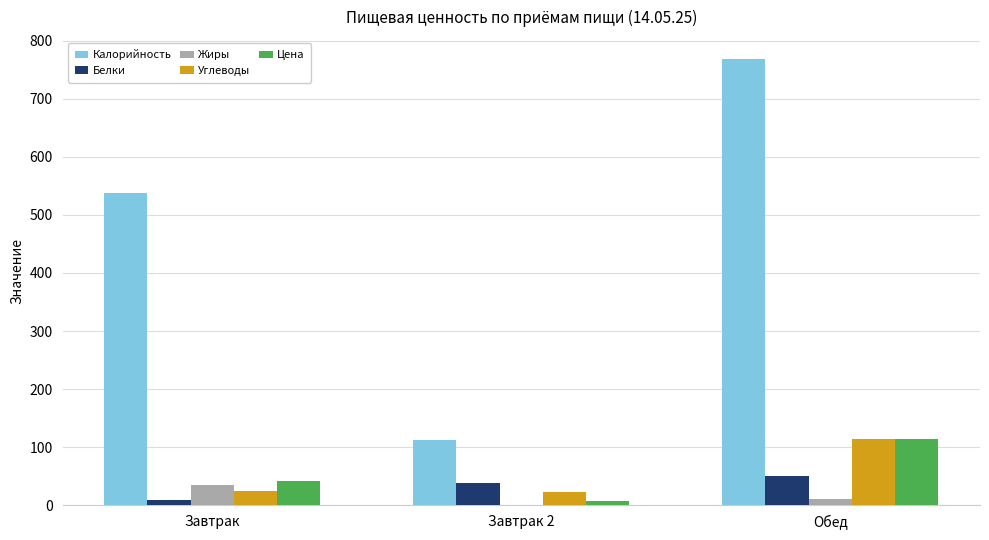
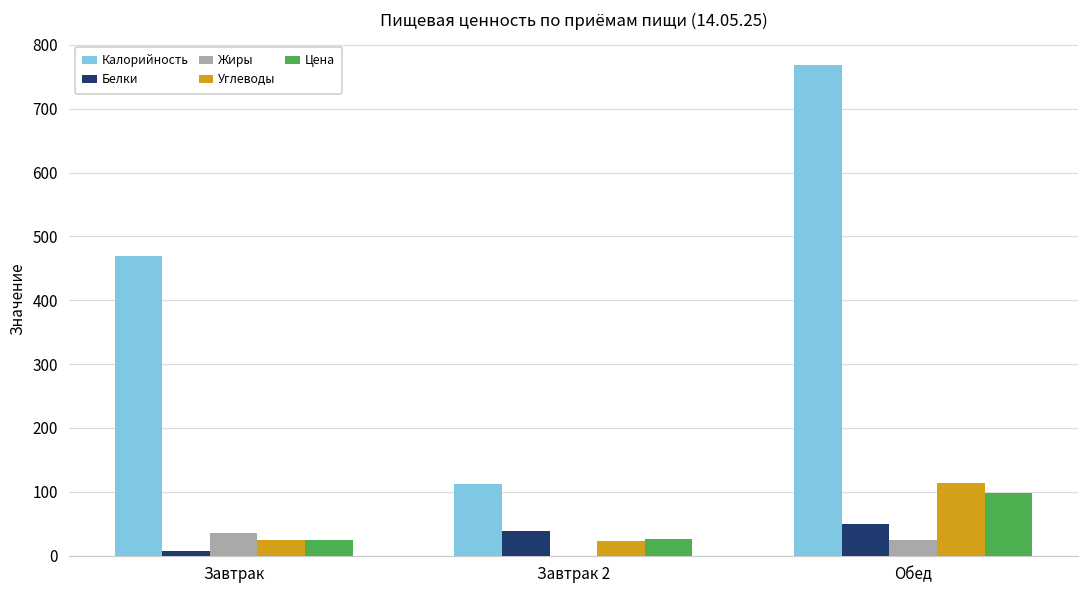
Калорийность, Завтрак: 540 -> 470
Цена, Завтрак: 40 -> 20
Цена, Завтрак 2: 10 -> 30
Жиры, Обед: 10 -> 20
Цена, Обед: 110 -> 100
